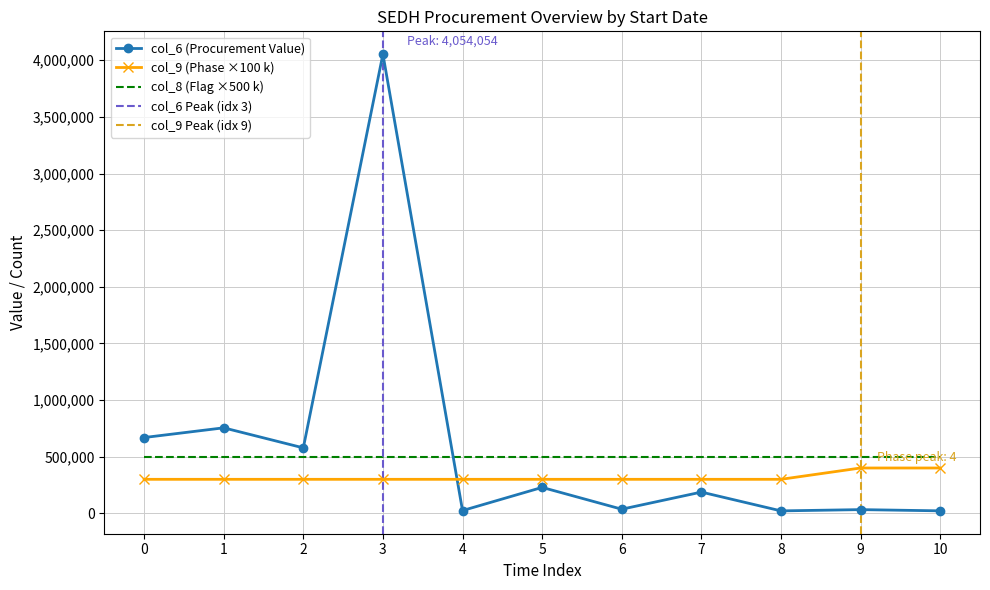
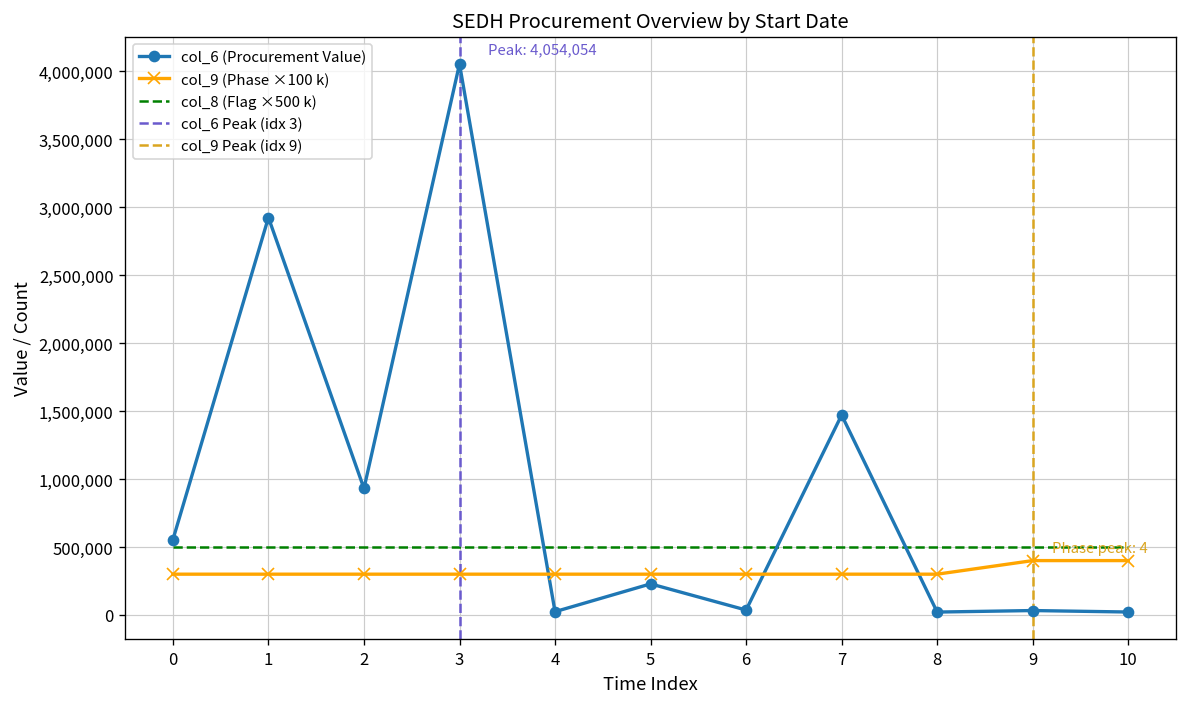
col_6 (Procurement Value), 0: 670,000 -> 550,000
col_6 (Procurement Value), 1: 750,000 -> 2,920,000
col_6 (Procurement Value), 2: 580,000 -> 930,000
col_6 (Procurement Value), 7: 190,000 -> 1,470,000
